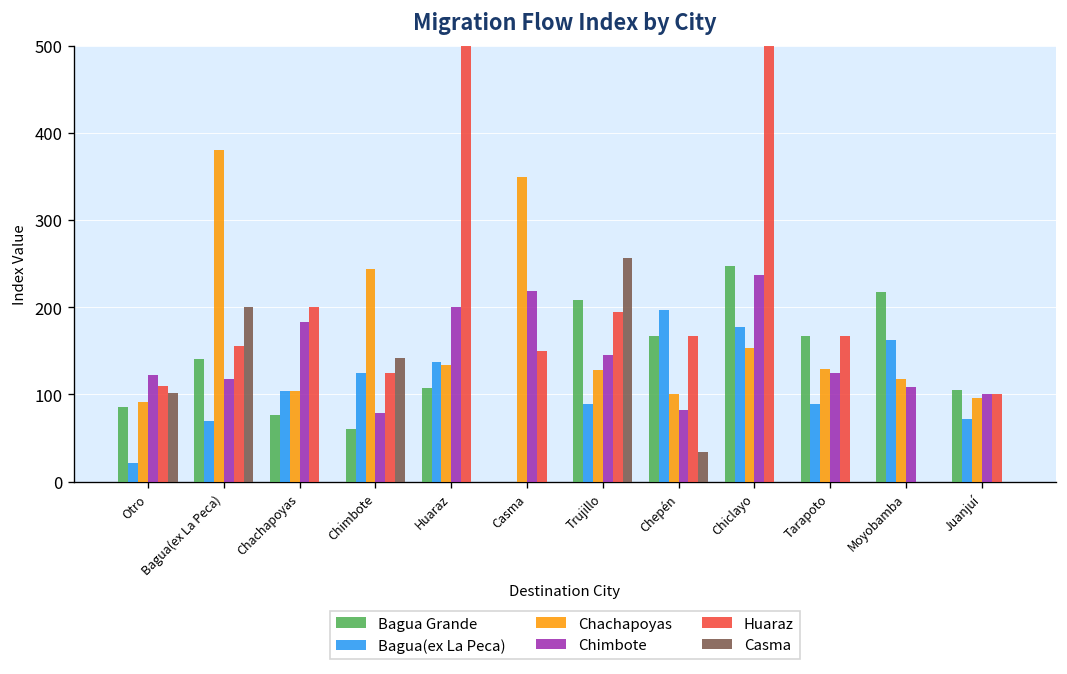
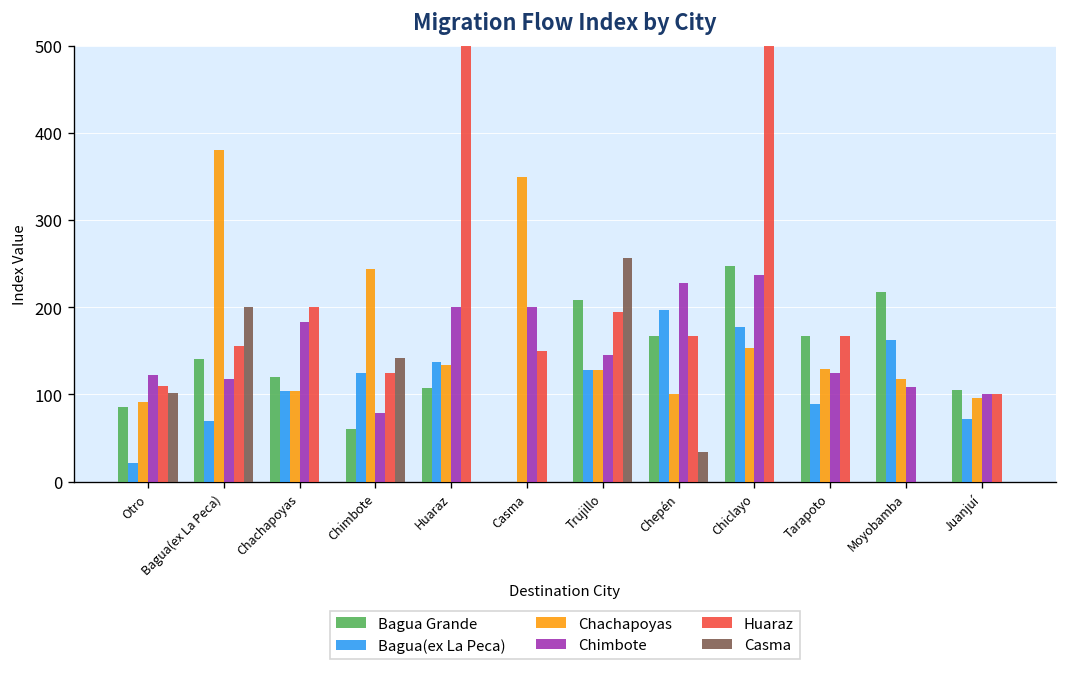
Bagua Grande, Chachapoyas: 80 -> 120
Chimbote, Casma: 220 -> 200
Bagua(ex La Peca), Trujillo: 90 -> 130
Chimbote, Chepén: 80 -> 230
